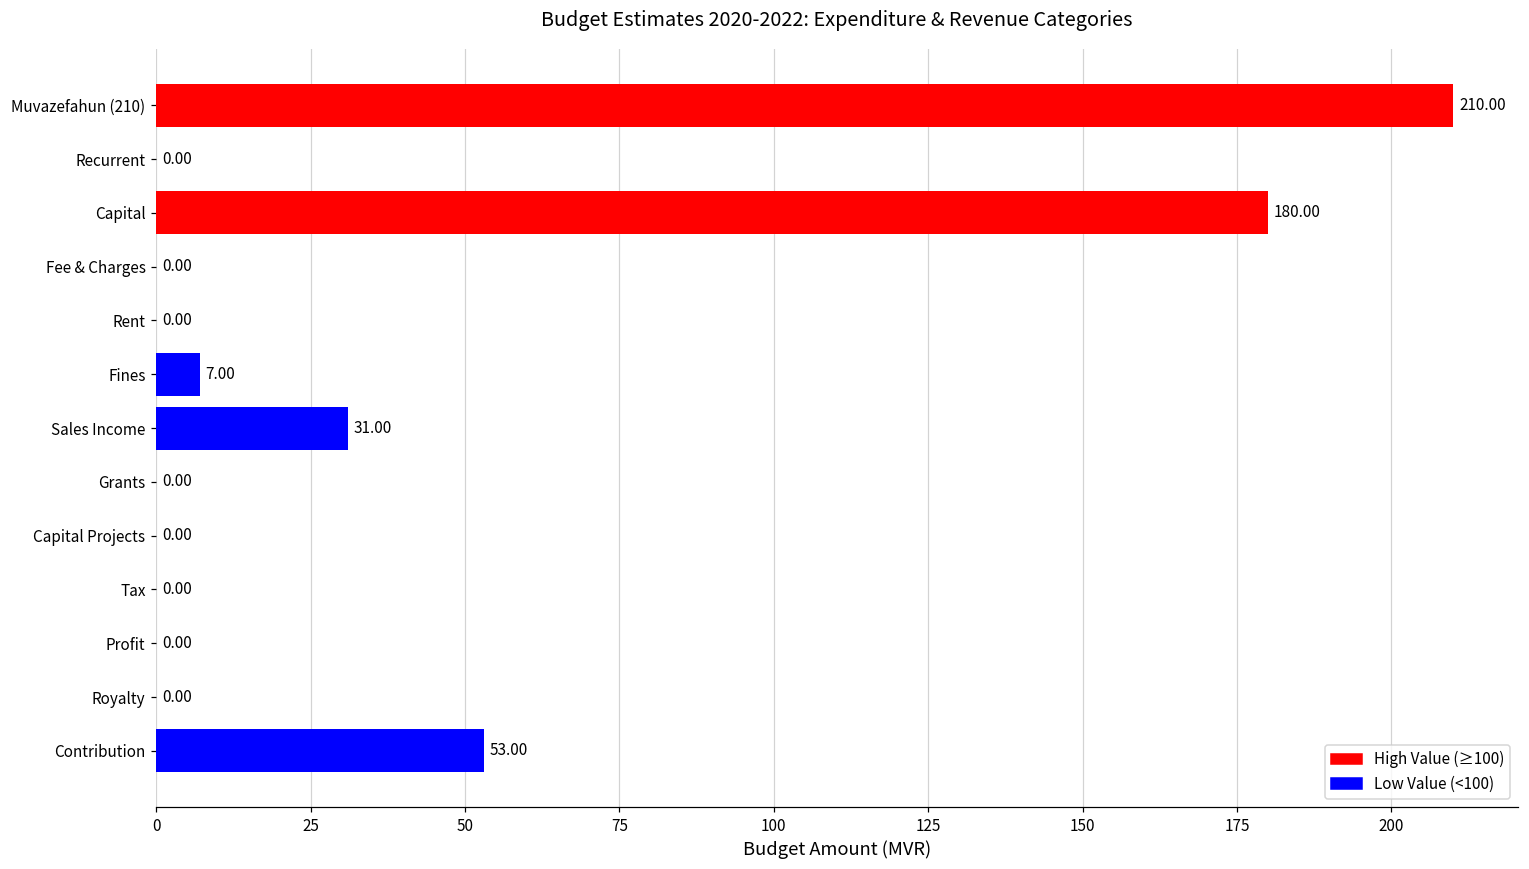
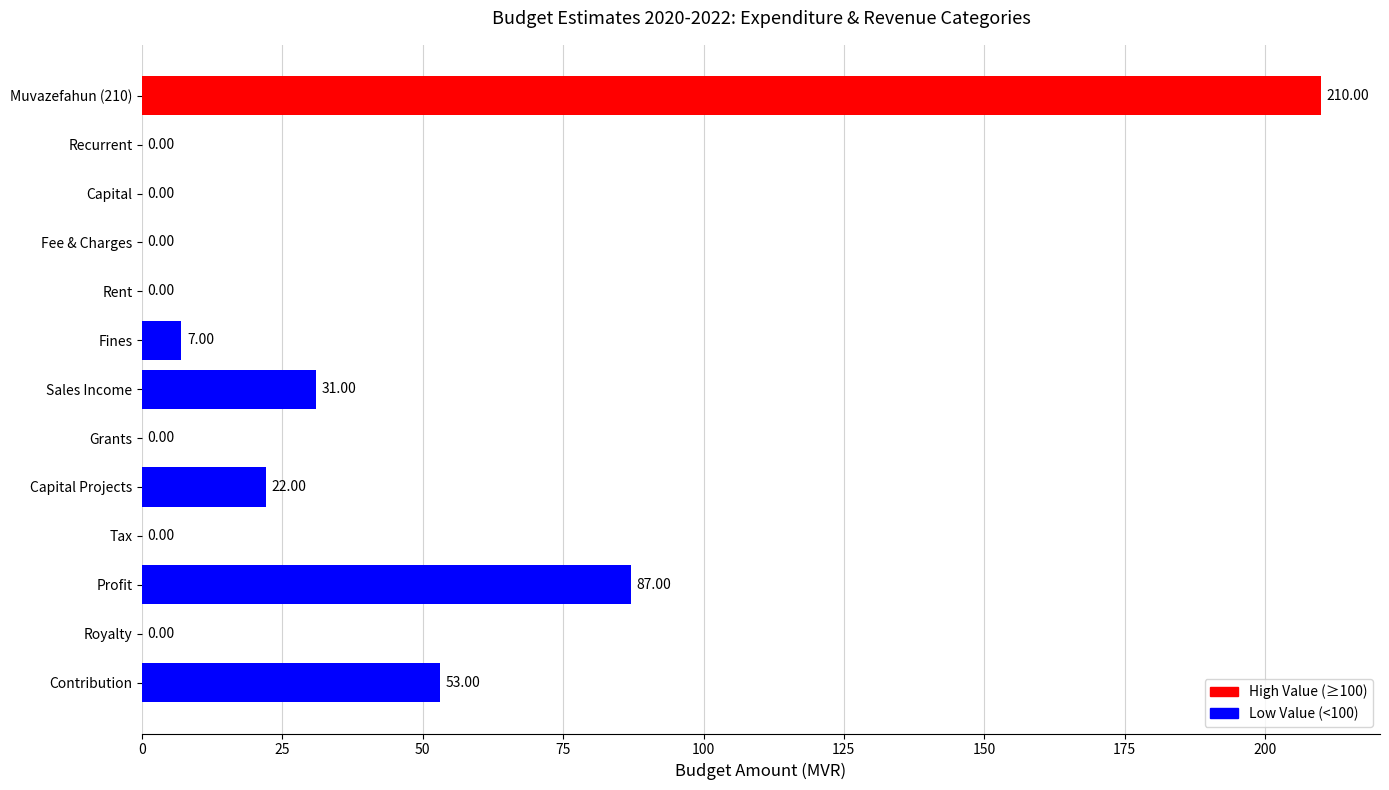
Capital: 180.00 -> 0.00
Capital Projects: 0.00 -> 22.00
Profit: 0.00 -> 87.00
